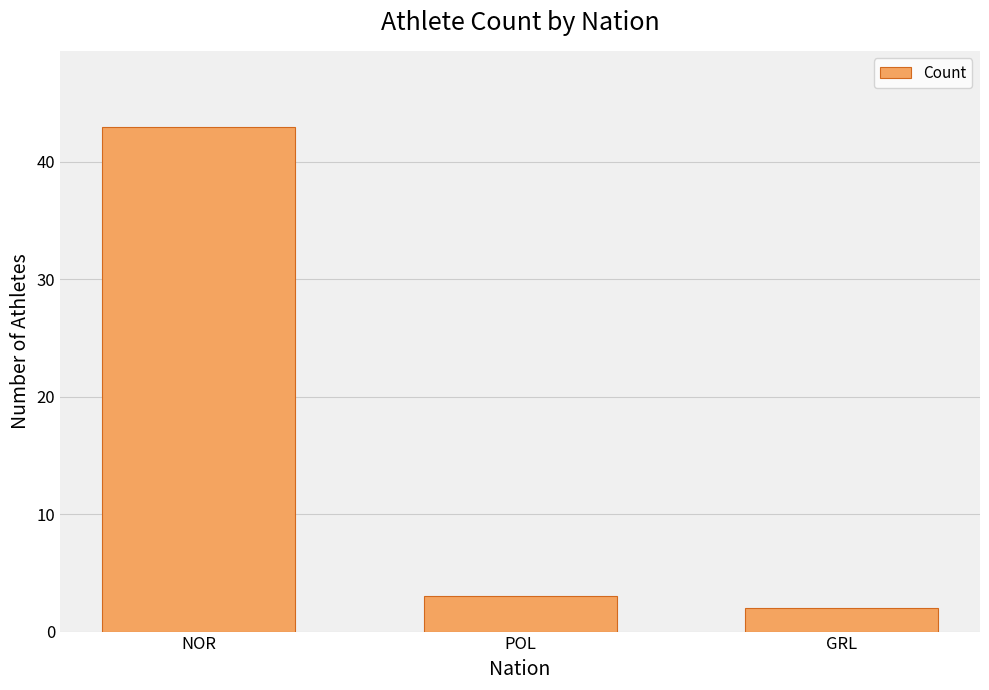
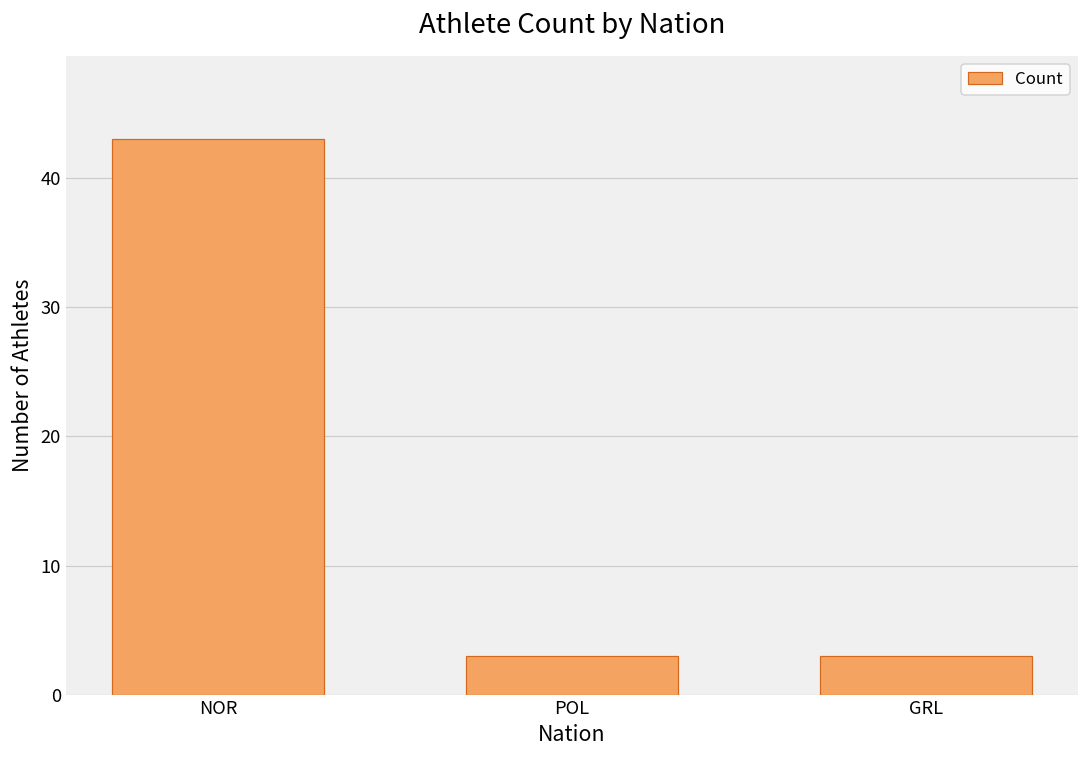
GRL: 2 -> 3
